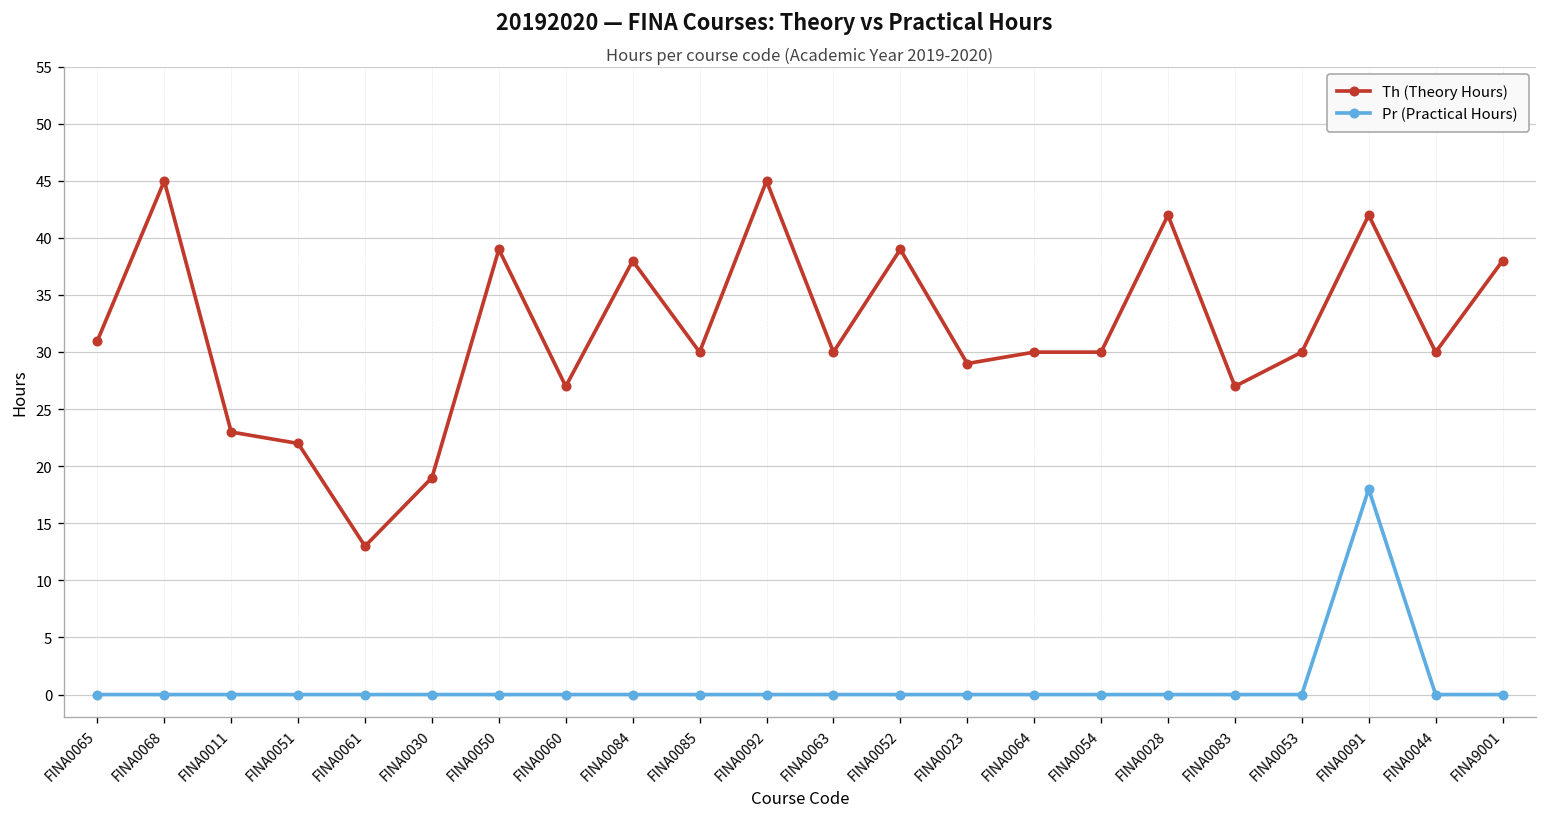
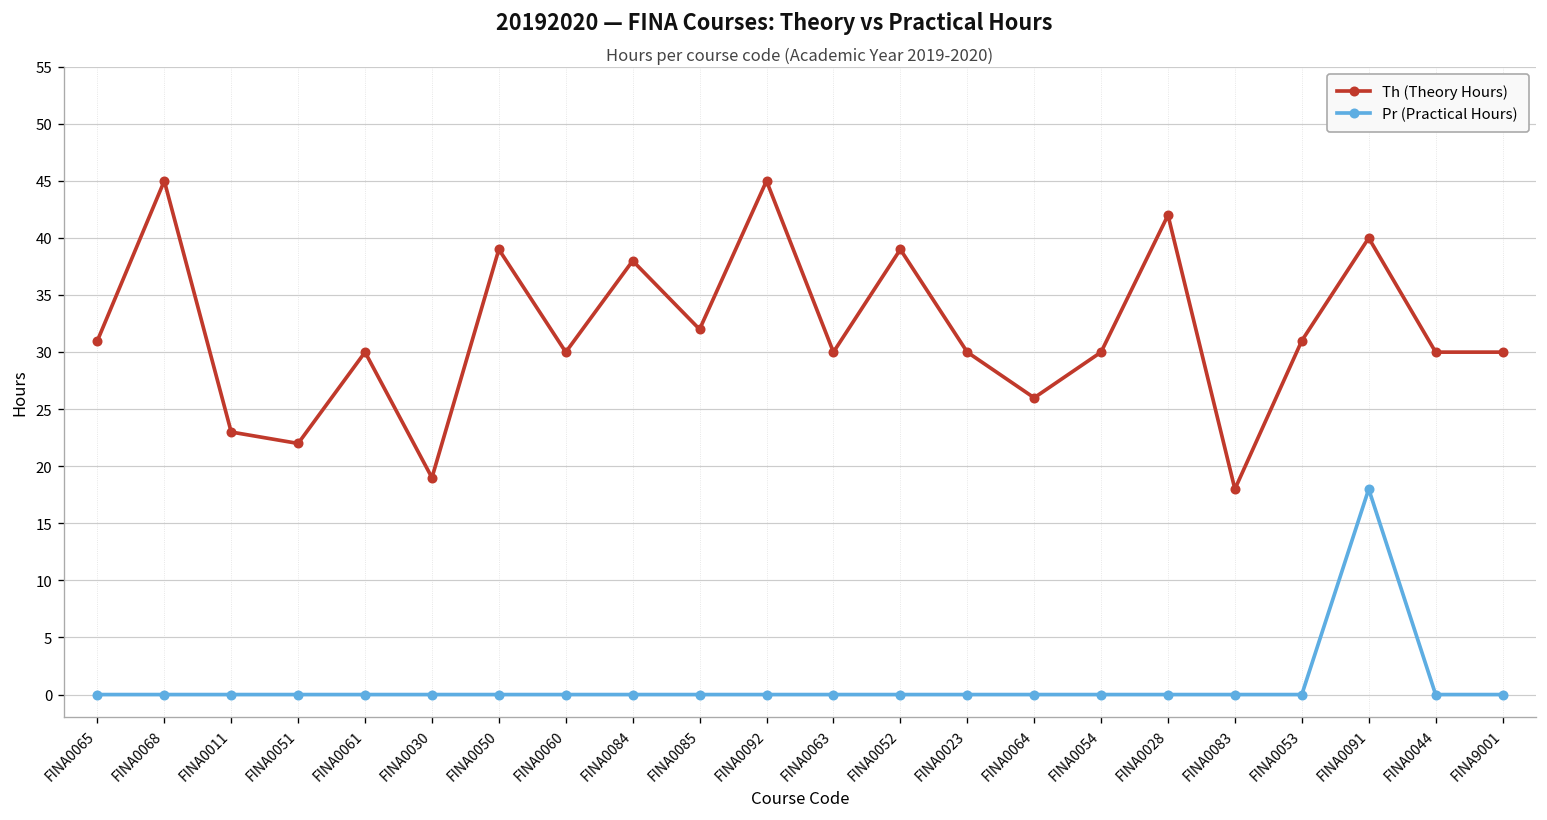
Th (Theory Hours), FINA0061: 13 -> 30
Th (Theory Hours), FINA0060: 27 -> 30
Th (Theory Hours), FINA0085: 30 -> 32
Th (Theory Hours), FINA0023: 29 -> 30
Th (Theory Hours), FINA0064: 30 -> 26
Th (Theory Hours), FINA0083: 27 -> 18
Th (Theory Hours), FINA0053: 30 -> 31
Th (Theory Hours), FINA0091: 42 -> 40
Th (Theory Hours), FINA9001: 38 -> 30
